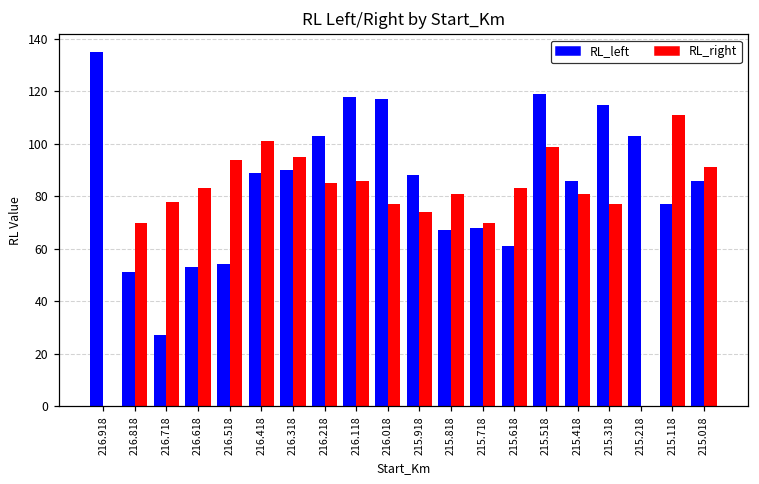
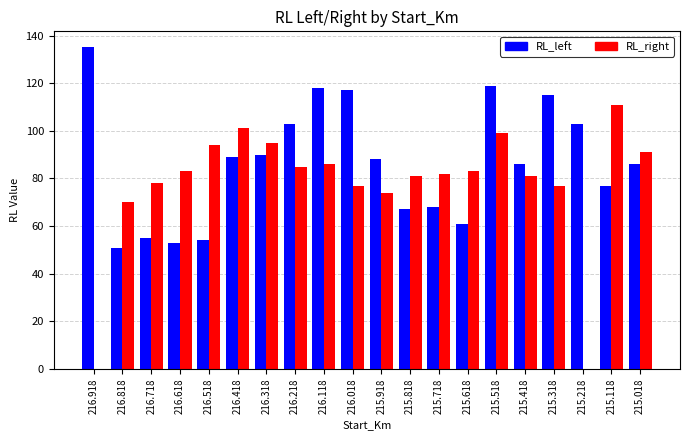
RL_left, 216.718: 27 -> 55
RL_right, 215.718: 70 -> 82
